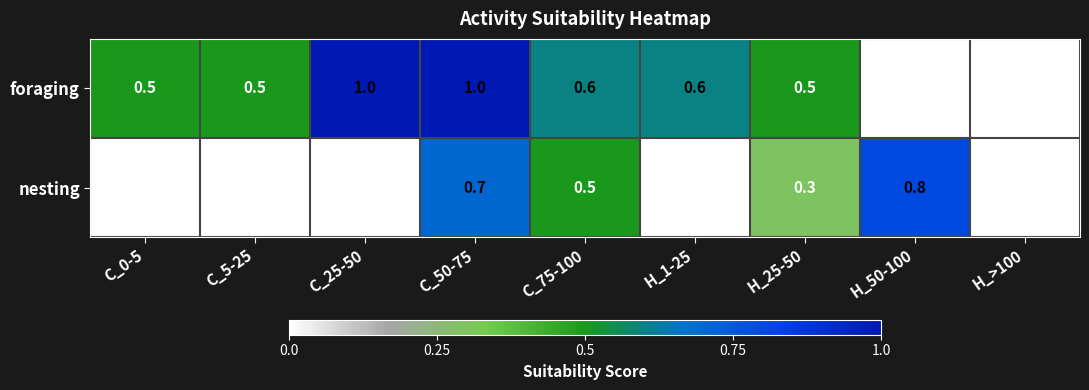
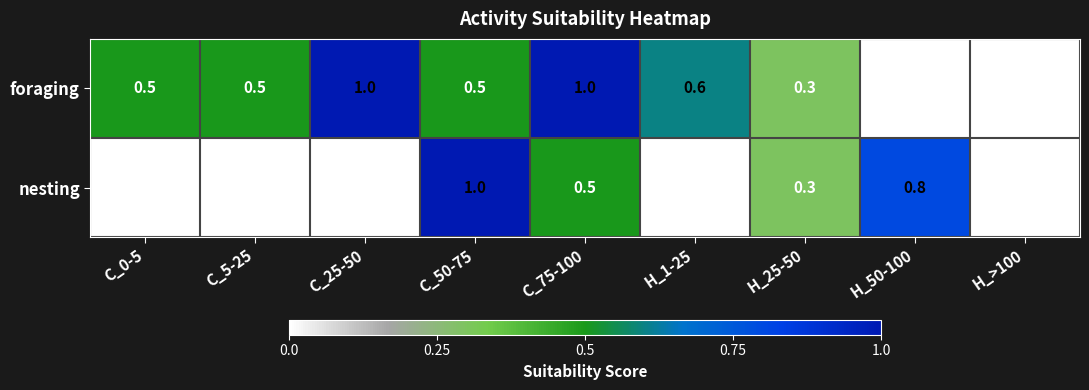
foraging, C_50-75: 1.0 -> 0.5
foraging, C_75-100: 0.6 -> 1.0
foraging, H_25-50: 0.5 -> 0.3
nesting, C_50-75: 0.7 -> 1.0
